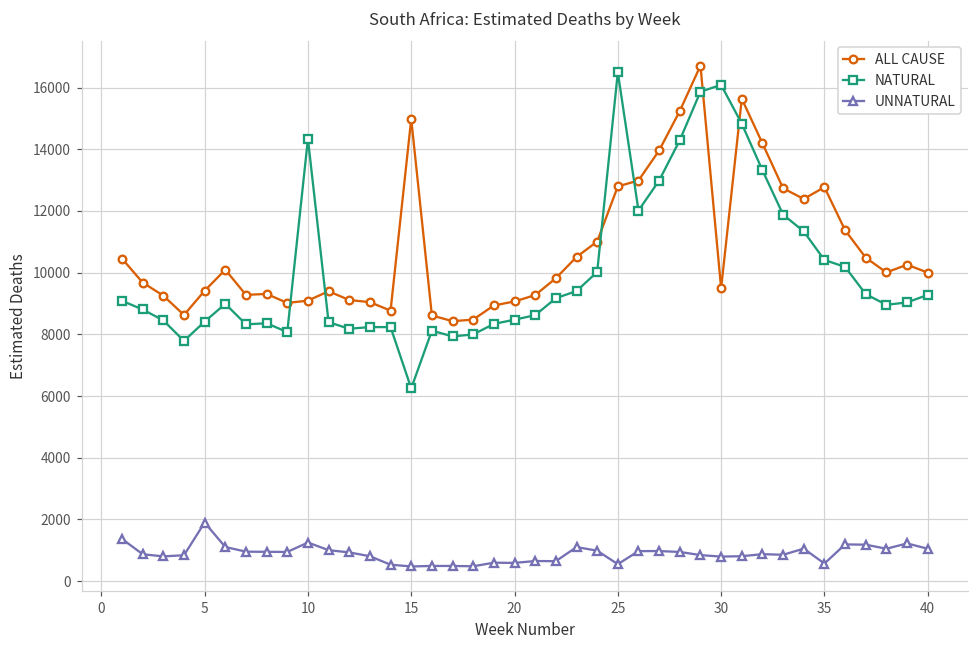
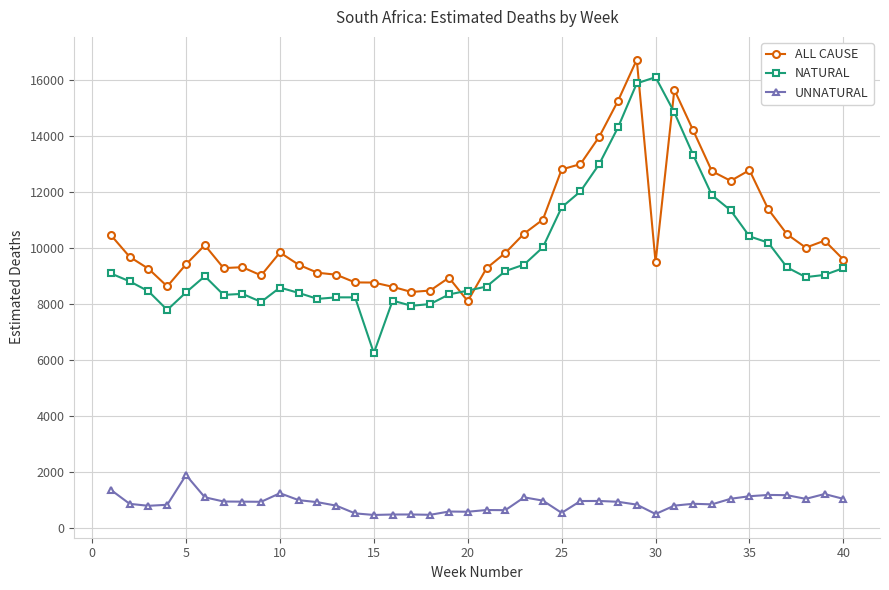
ALL CAUSE, 10: 9100 -> 9800
NATURAL, 10: 14300 -> 8600
ALL CAUSE, 15: 15000 -> 8800
ALL CAUSE, 20: 9100 -> 8100
NATURAL, 25: 16500 -> 11400
UNNATURAL, 30: 800 -> 500
UNNATURAL, 35: 600 -> 1100
ALL CAUSE, 40: 10000 -> 9600
